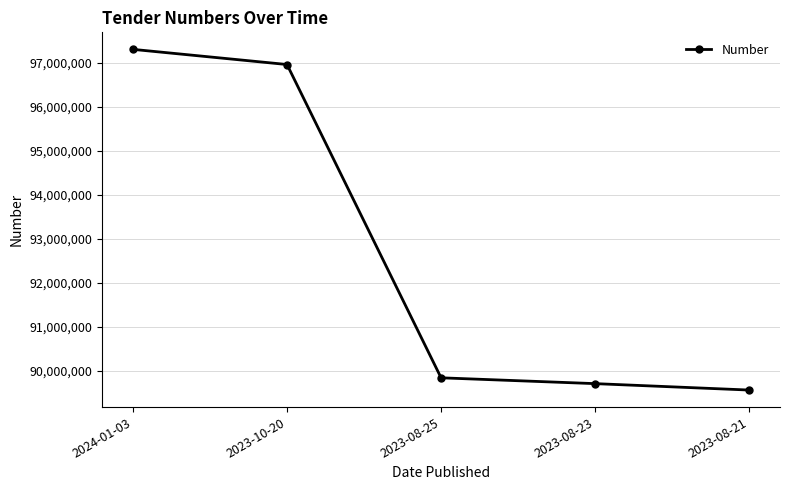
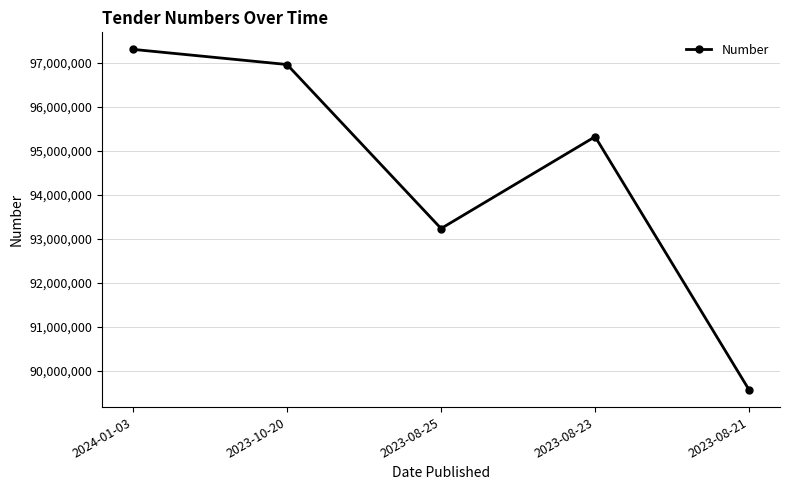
2023-08-25: 89,800,000 -> 93,200,000
2023-08-23: 89,700,000 -> 95,300,000
